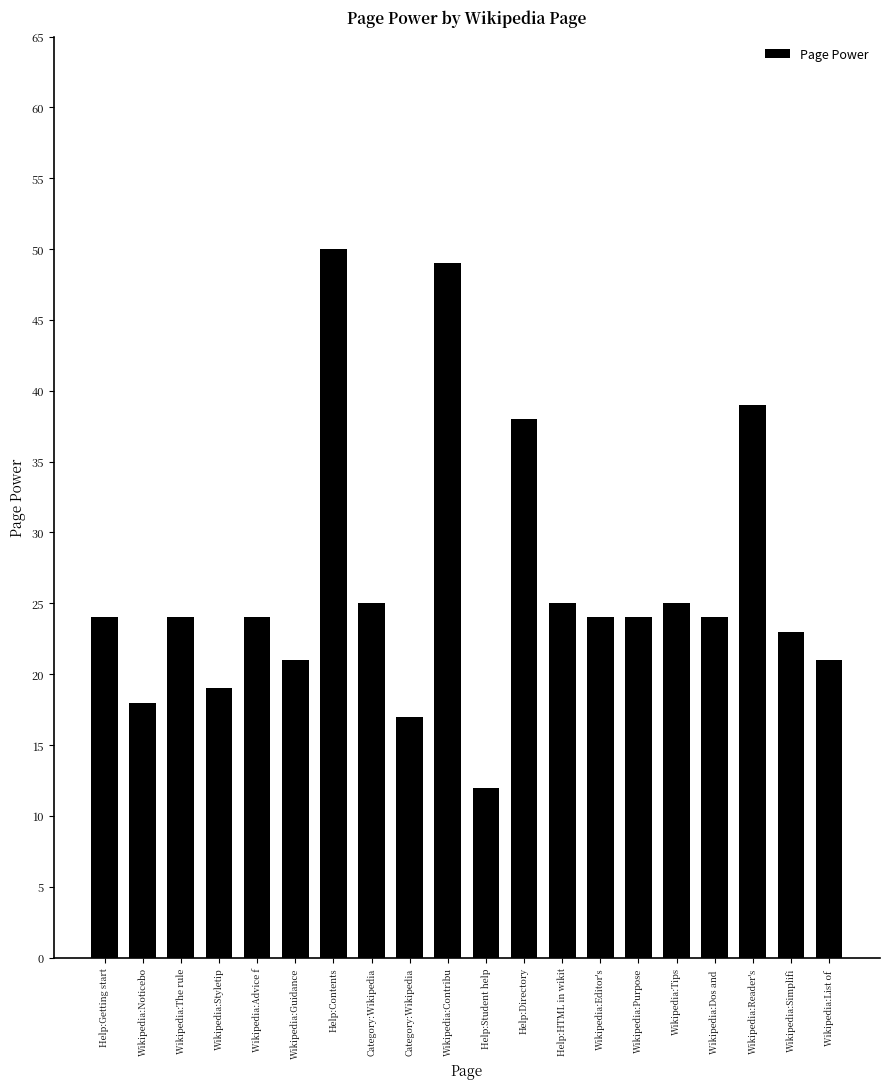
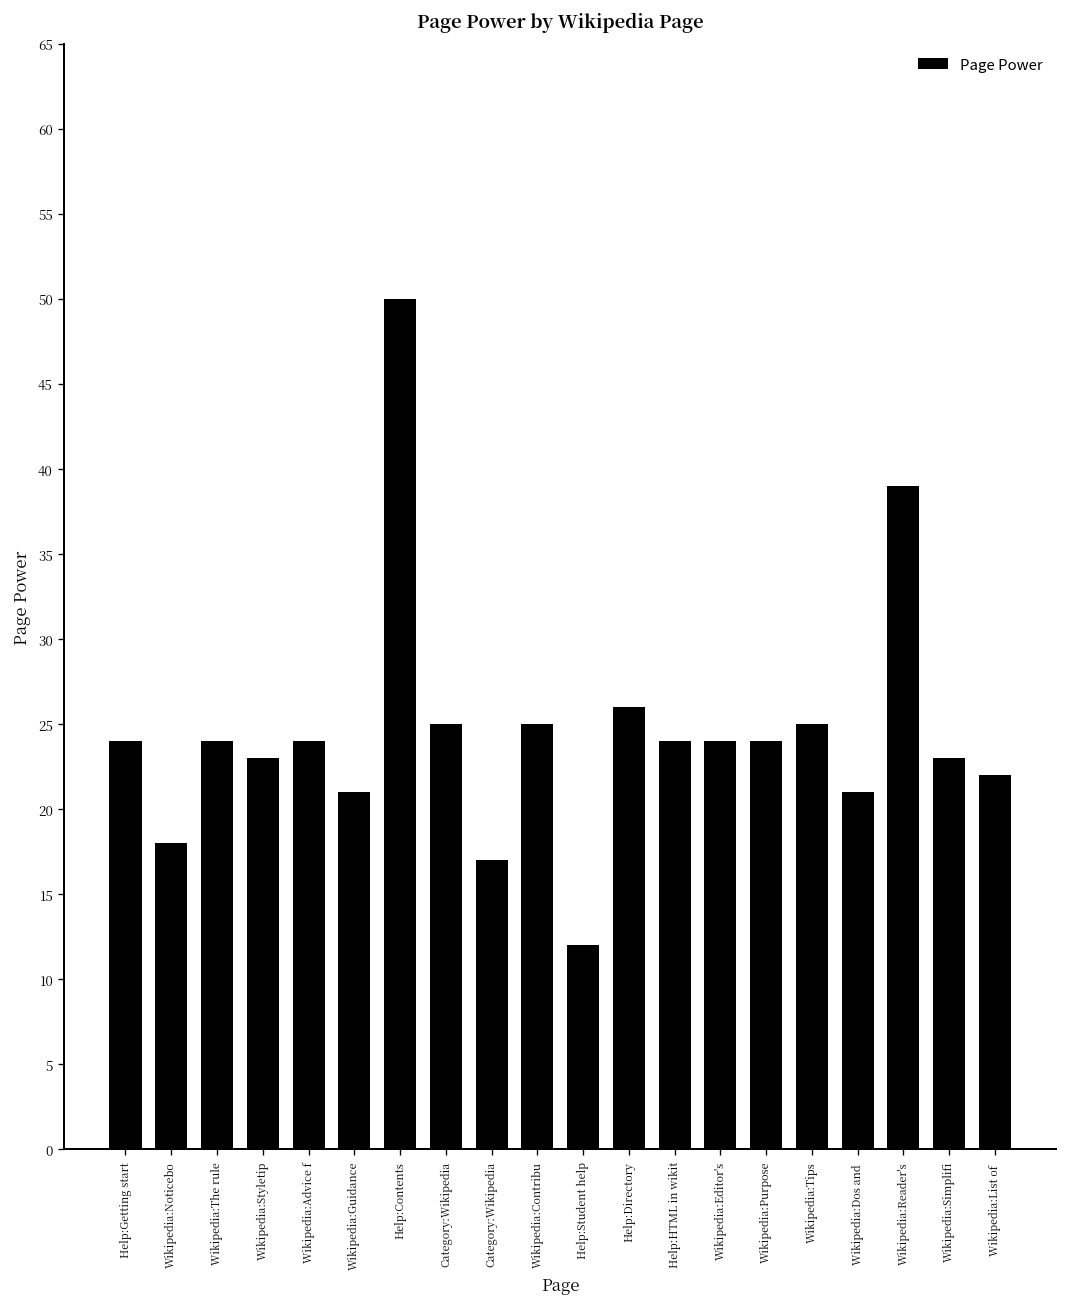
Wikipedia:Styletip: 19 -> 23
Wikipedia:Contribu: 49 -> 25
Help:Directory: 38 -> 26
Help:HTML in wikit: 25 -> 24
Wikipedia:Dos and: 24 -> 21
Wikipedia:List of: 21 -> 22
